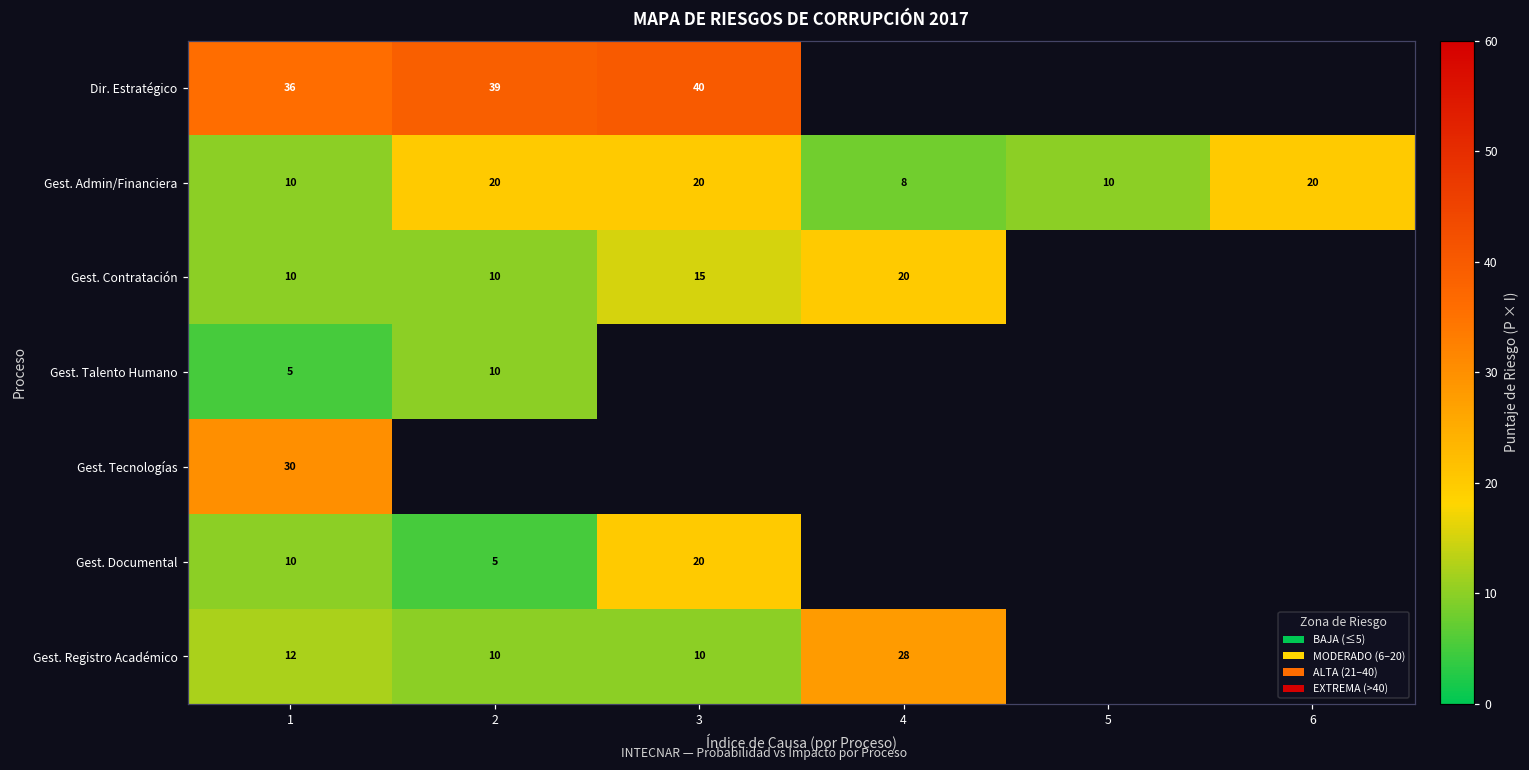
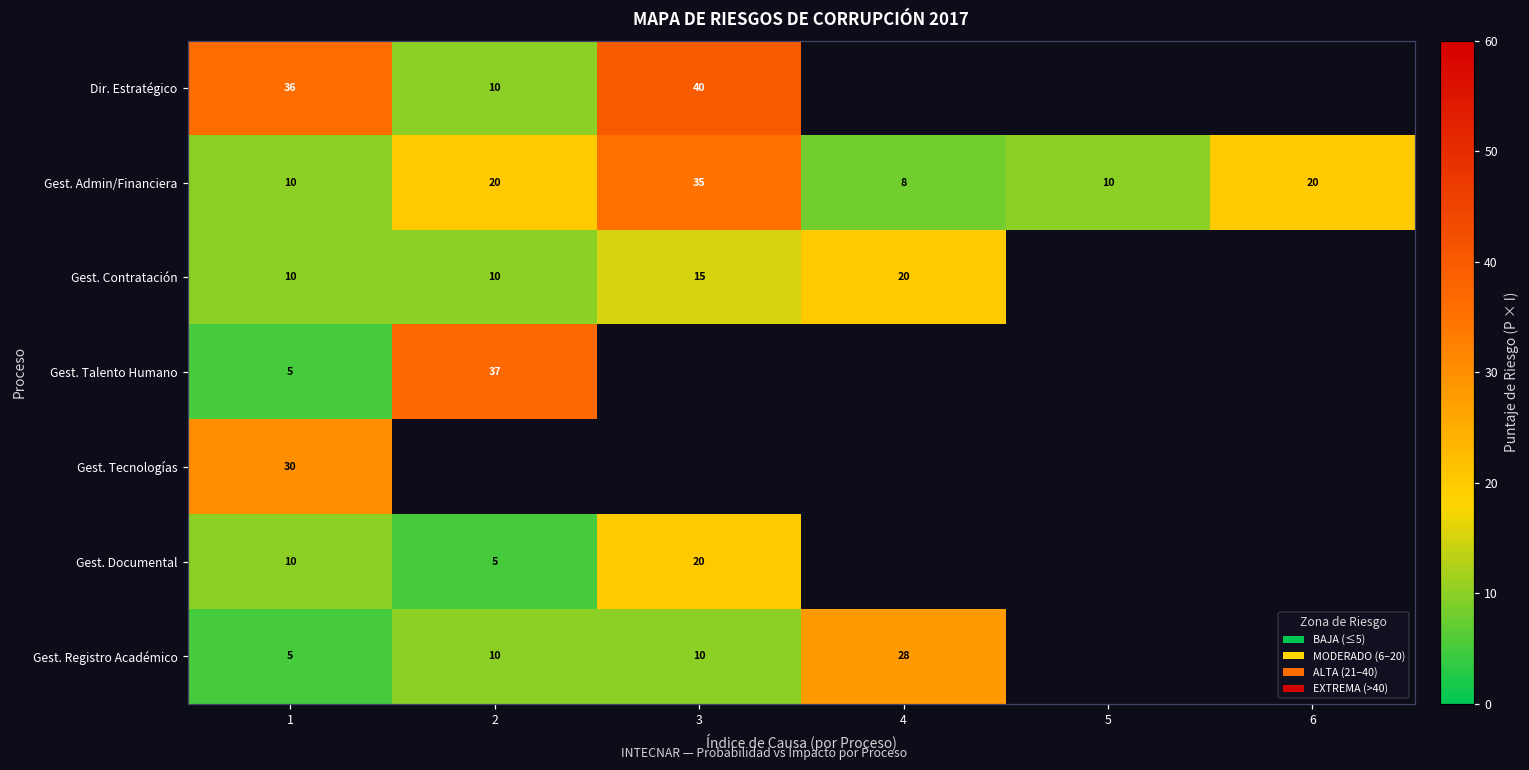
Dir. Estratégico, 2: 39 -> 10
Gest. Admin/Financiera, 3: 20 -> 35
Gest. Talento Humano, 2: 10 -> 37
Gest. Registro Académico, 1: 12 -> 5
